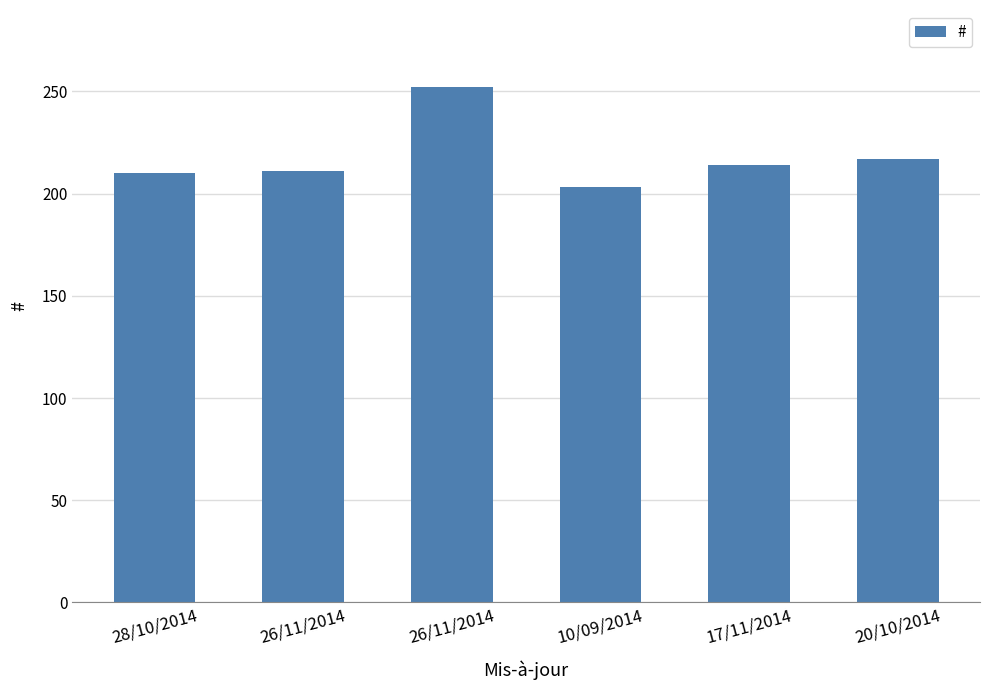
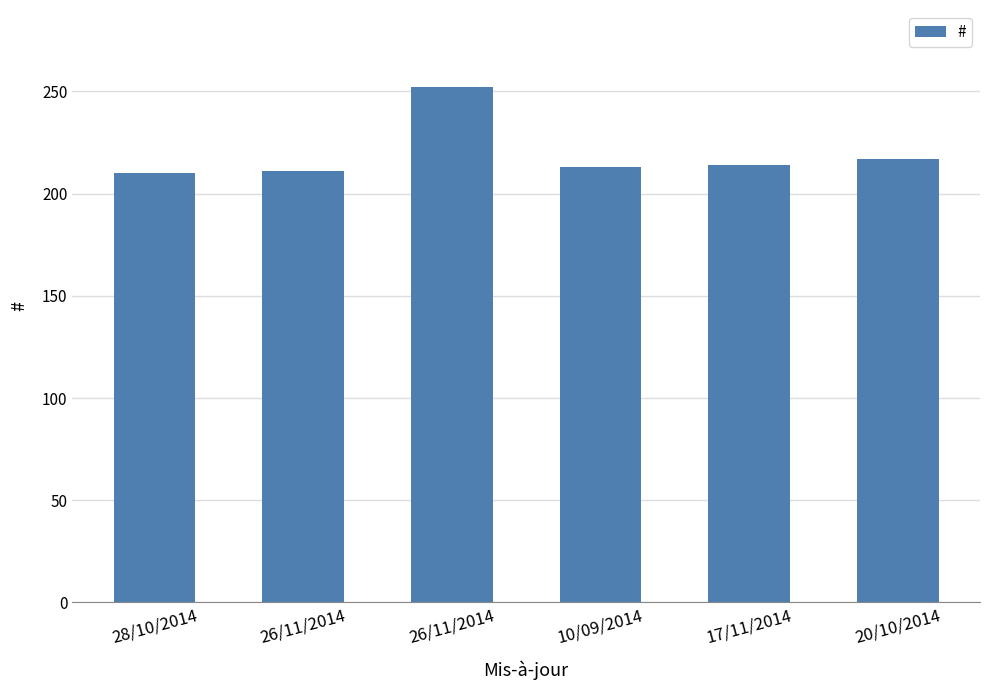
10/09/2014: 203 -> 213
